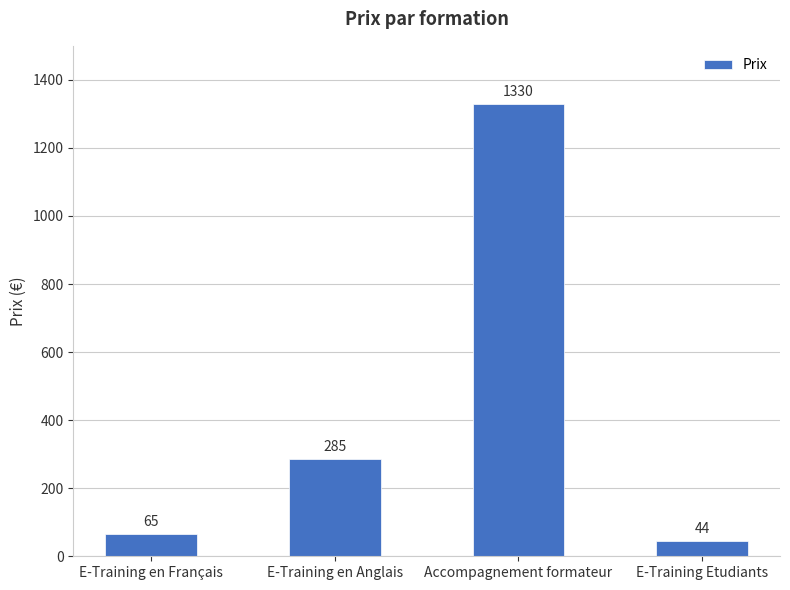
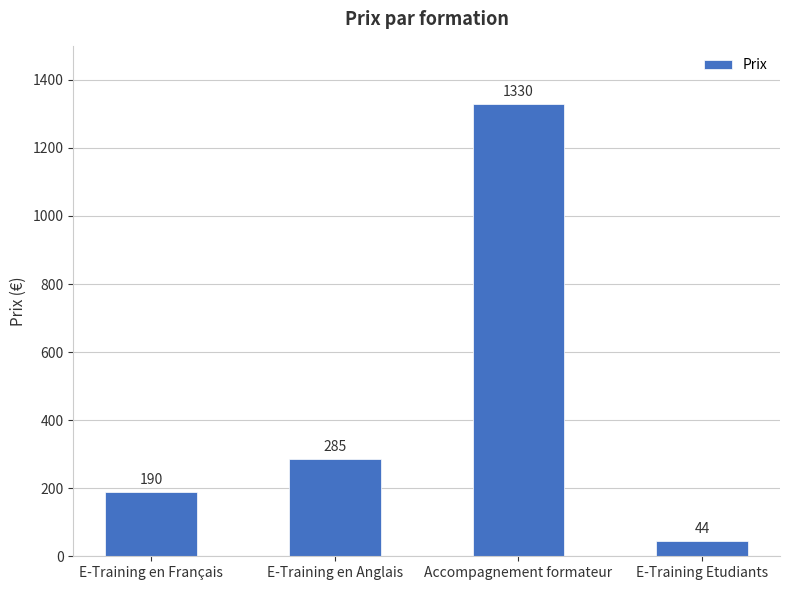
E-Training en Français: 65 -> 190
